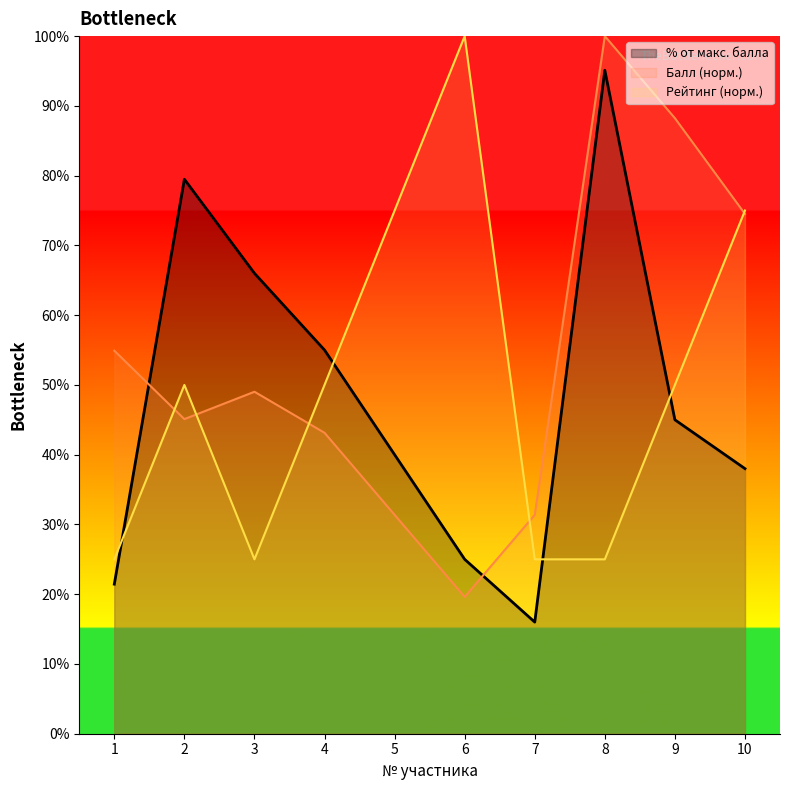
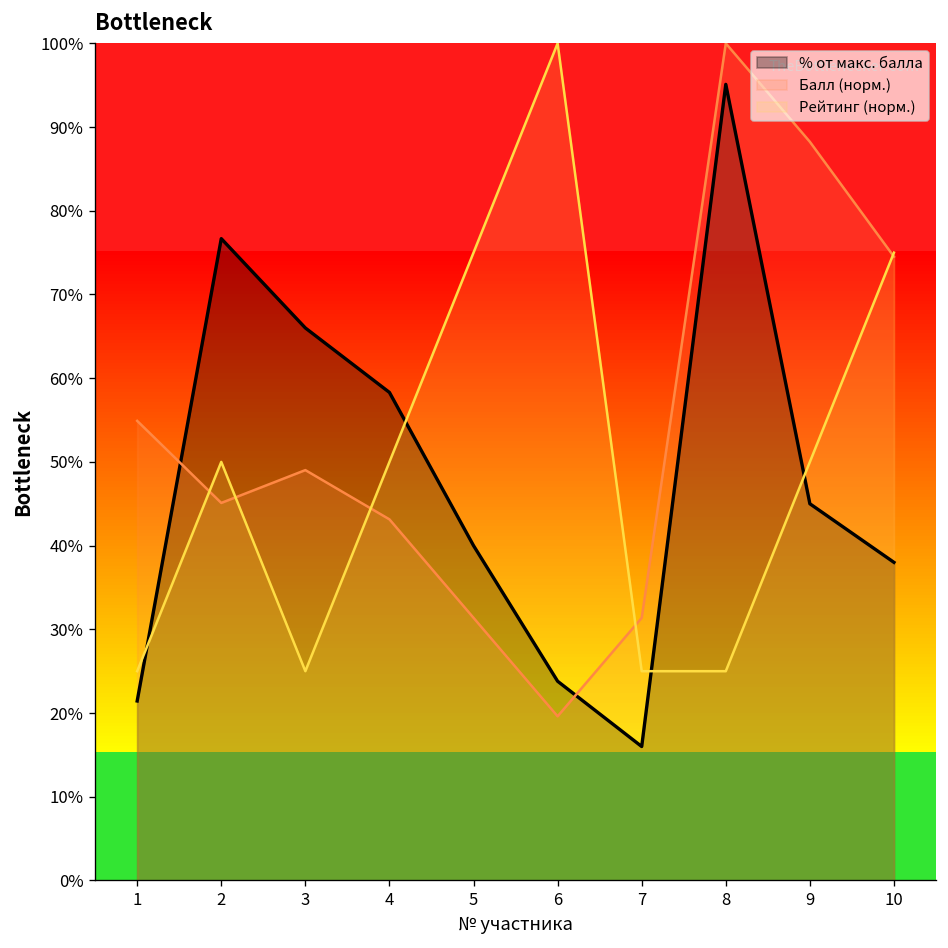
% от макс. балла, 2: 79% -> 77%
% от макс. балла, 4: 55% -> 58%
% от макс. балла, 6: 25% -> 24%
